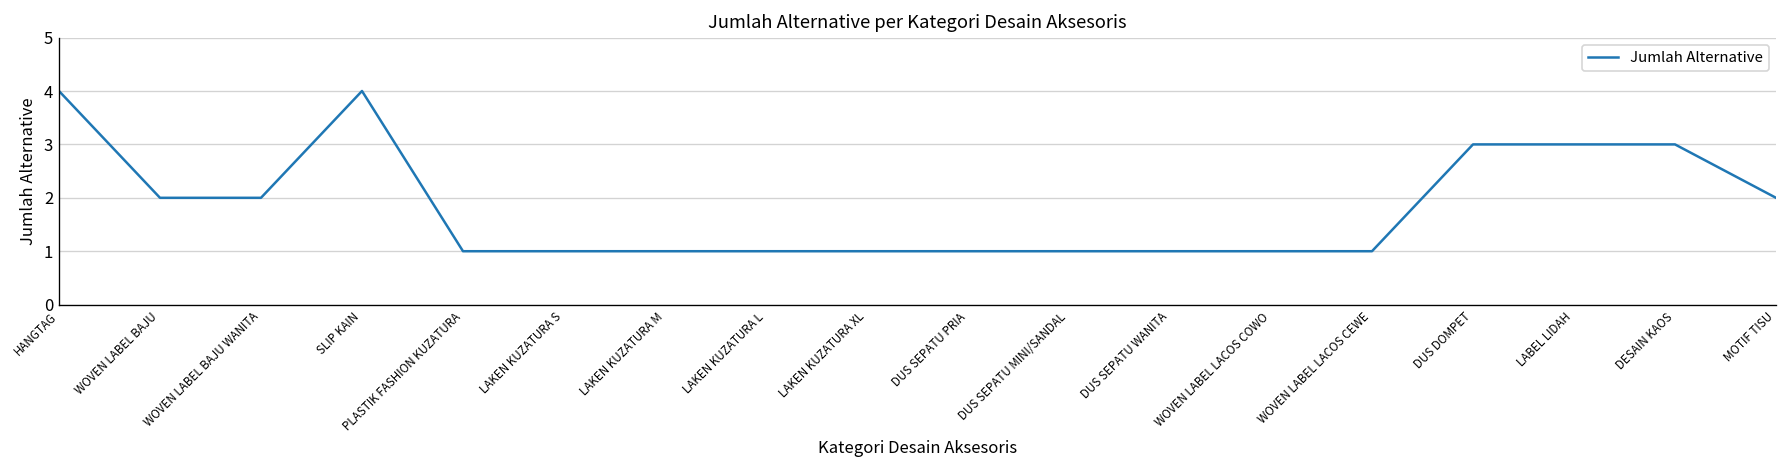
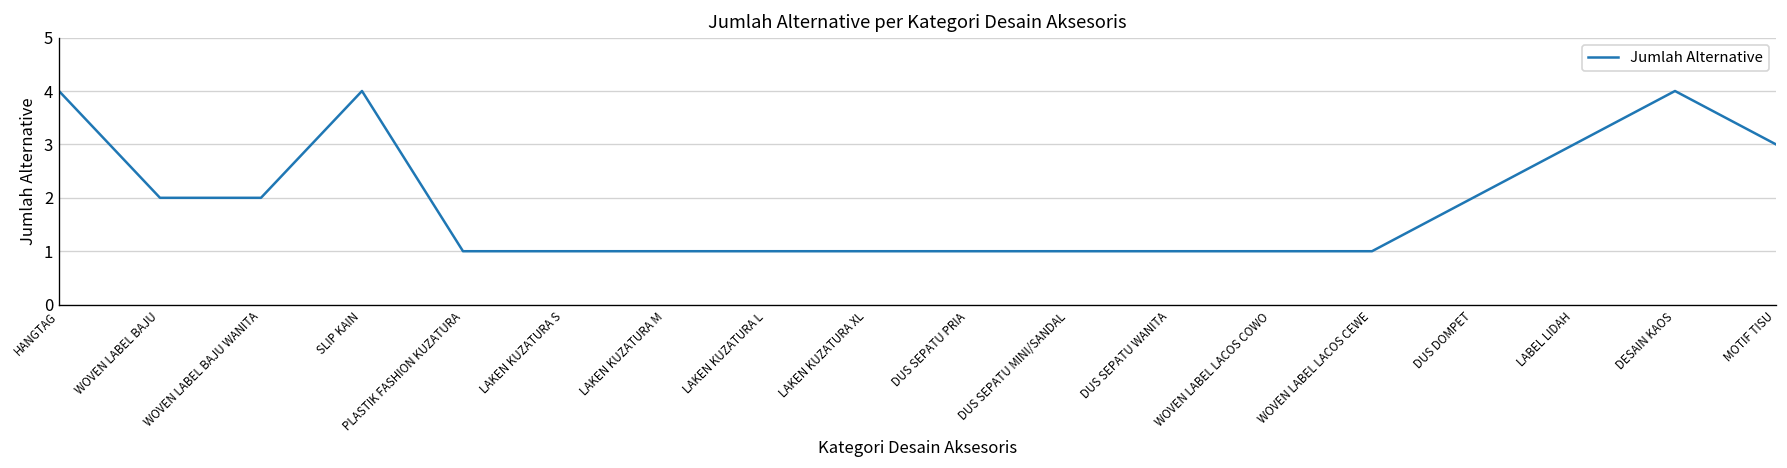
DUS DOMPET: 3 -> 2
DESAIN KAOS: 3 -> 4
MOTIF TISU: 2 -> 3
